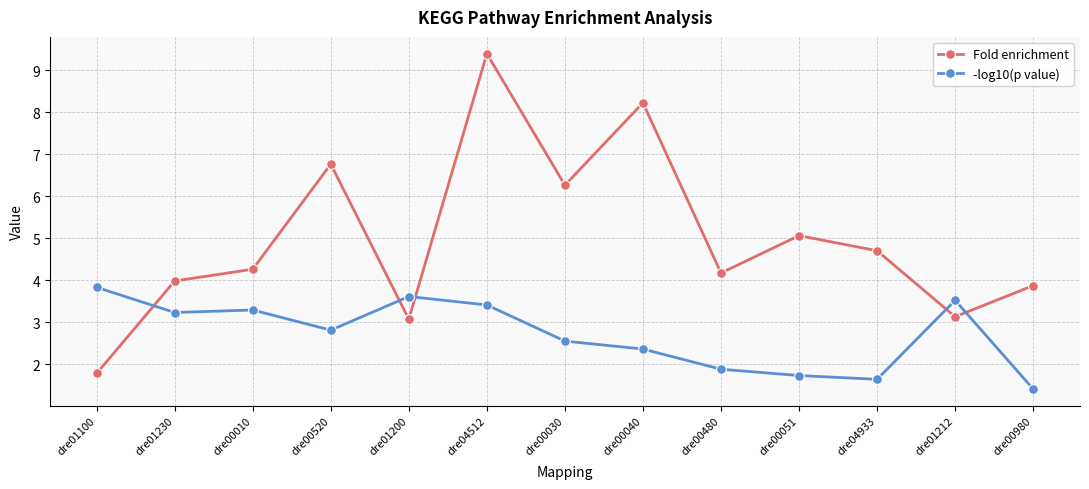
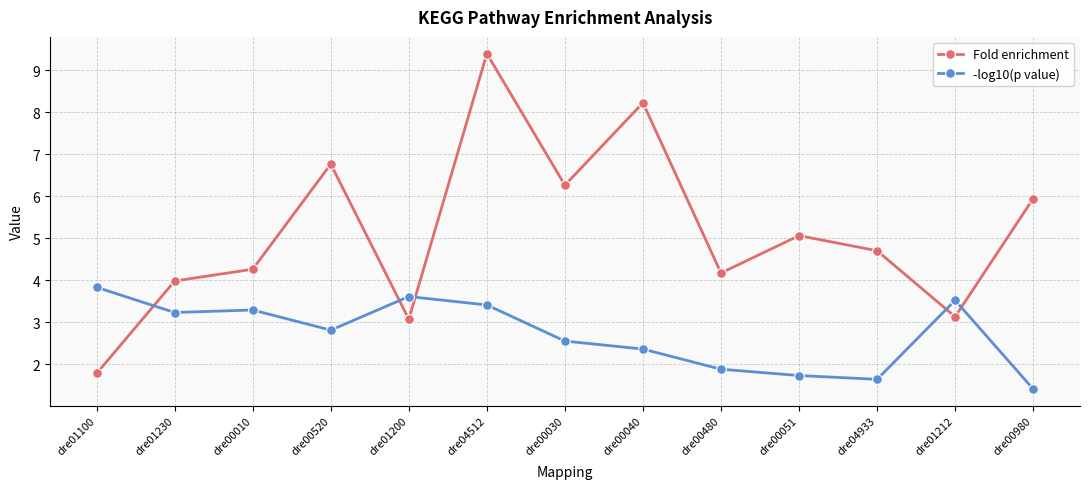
Fold enrichment, dre00980: 3.9 -> 5.9
